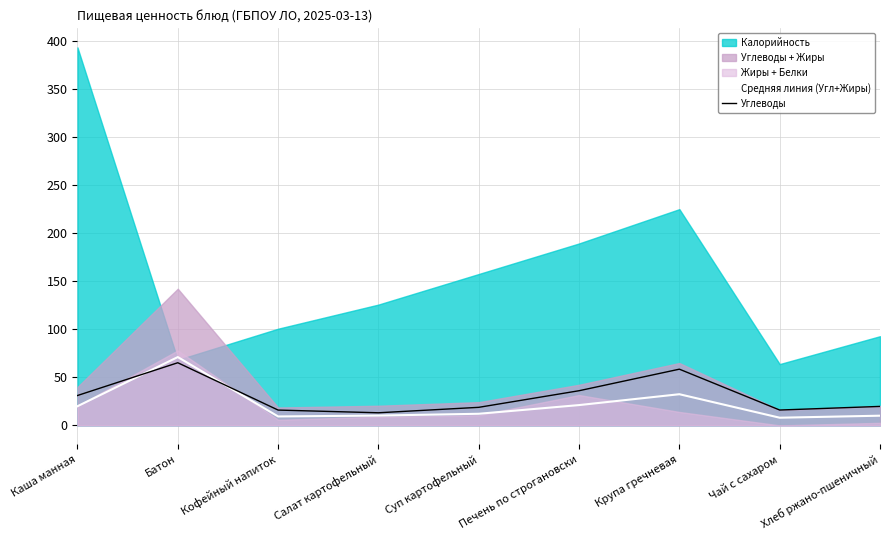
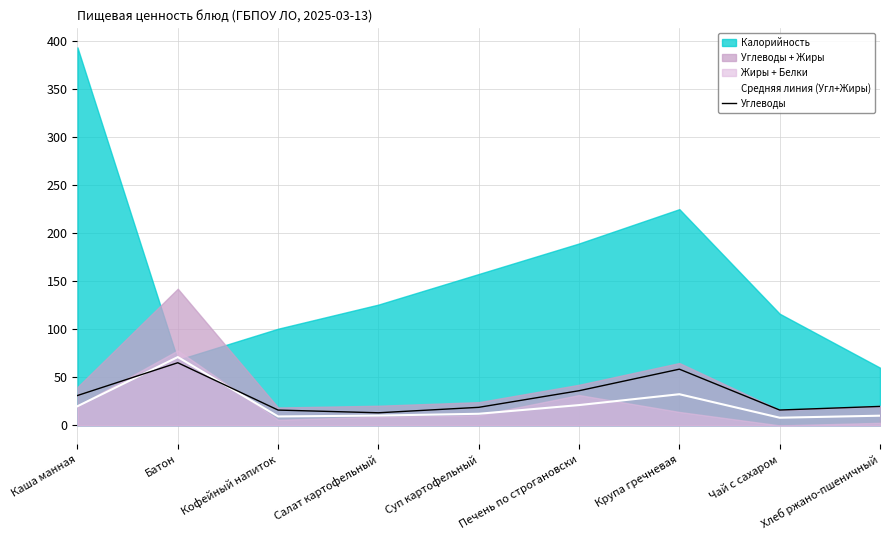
Калорийность, Чай с сахаром: 60 -> 120
Калорийность, Хлеб ржано-пшеничный: 90 -> 60
